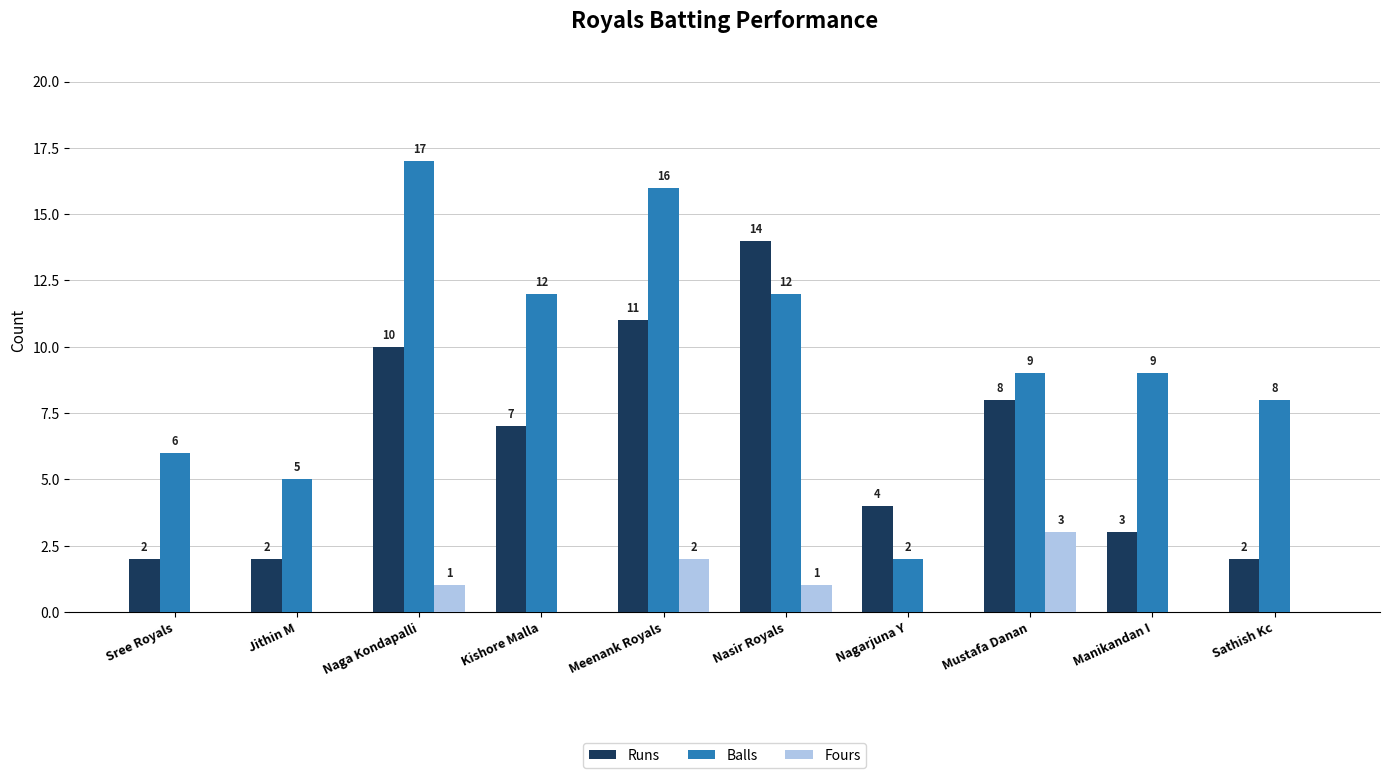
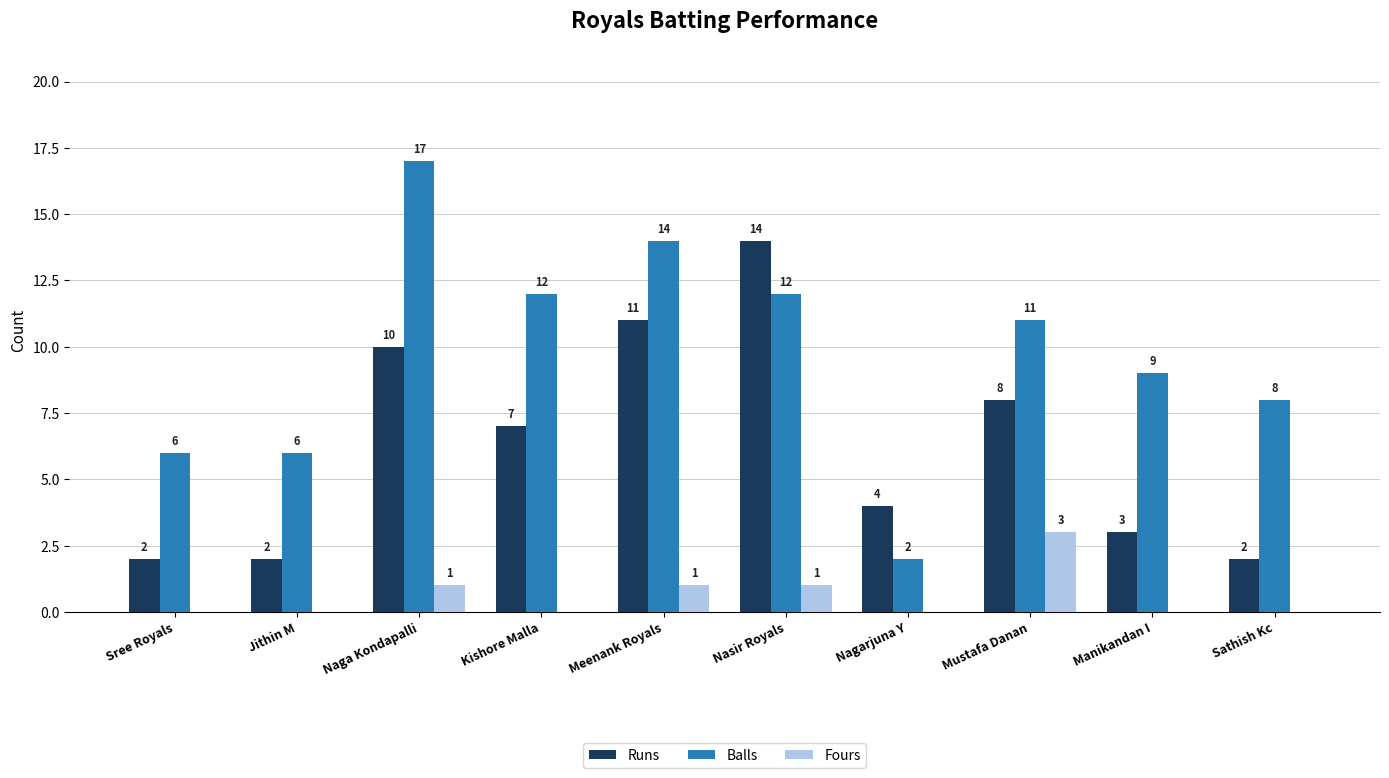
Balls, Jithin M: 5 -> 6
Balls, Meenank Royals: 16 -> 14
Fours, Meenank Royals: 2 -> 1
Balls, Mustafa Danan: 9 -> 11
